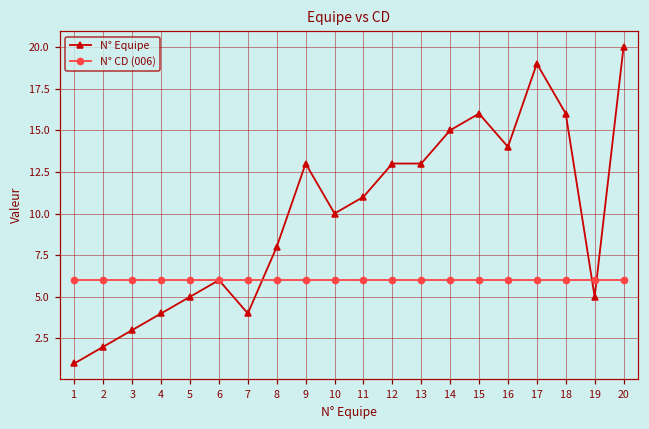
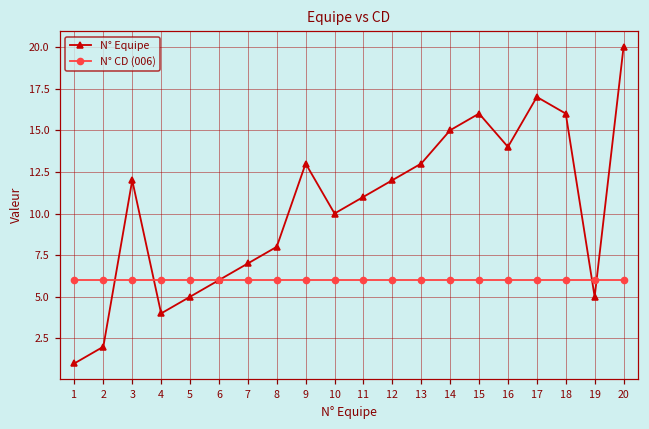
N° Equipe, 3: 3 -> 12
N° Equipe, 7: 4 -> 7
N° Equipe, 12: 13 -> 12
N° Equipe, 17: 19 -> 17
